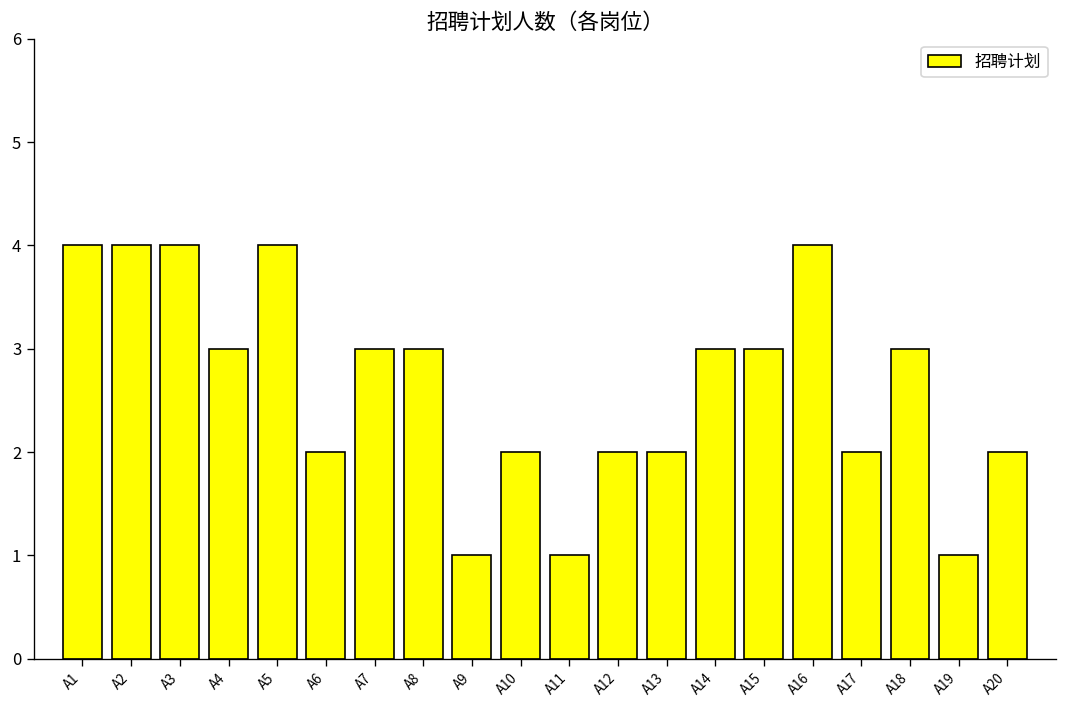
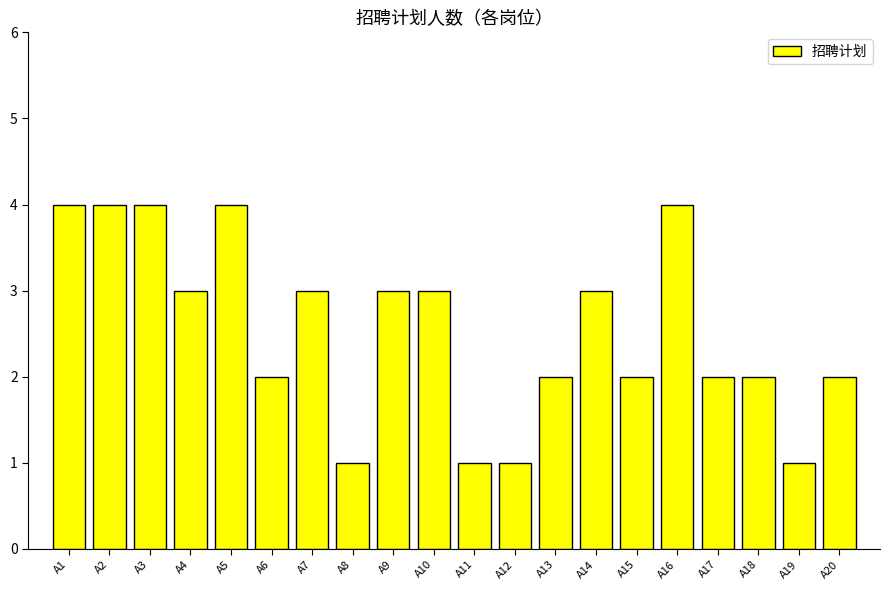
A8: 3 -> 1
A9: 1 -> 3
A10: 2 -> 3
A12: 2 -> 1
A15: 3 -> 2
A18: 3 -> 2
